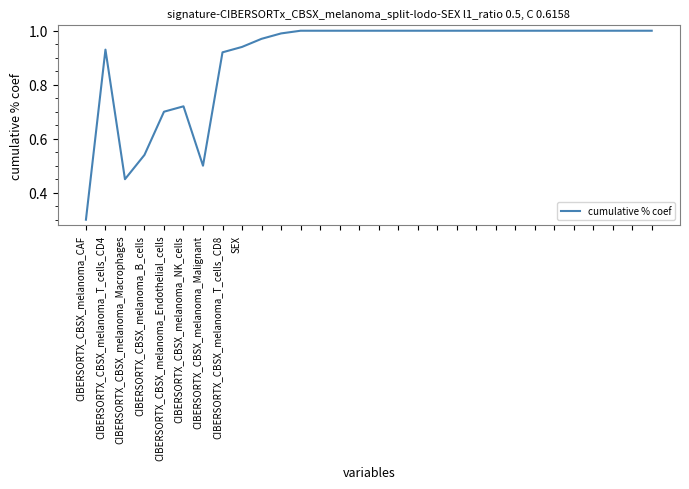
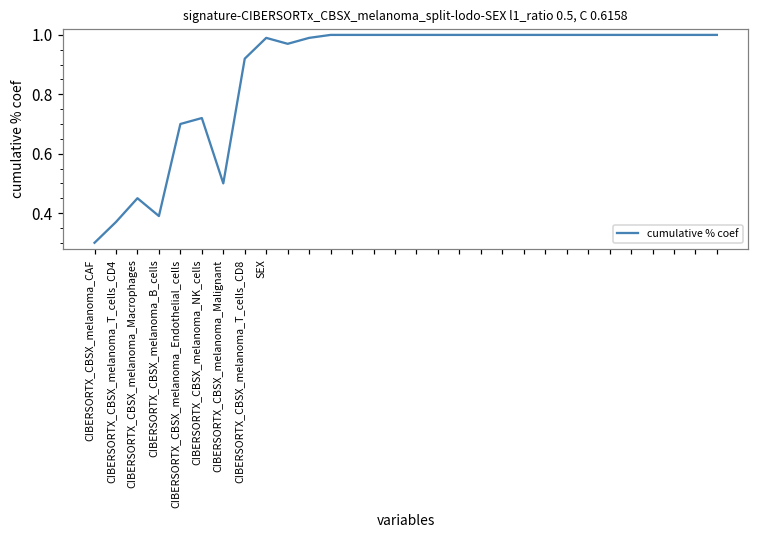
CIBERSORTX_CBSX_melanoma_T_cells_CD4: 0.93 -> 0.37
CIBERSORTX_CBSX_melanoma_B_cells: 0.54 -> 0.39
SEX: 0.94 -> 0.99
